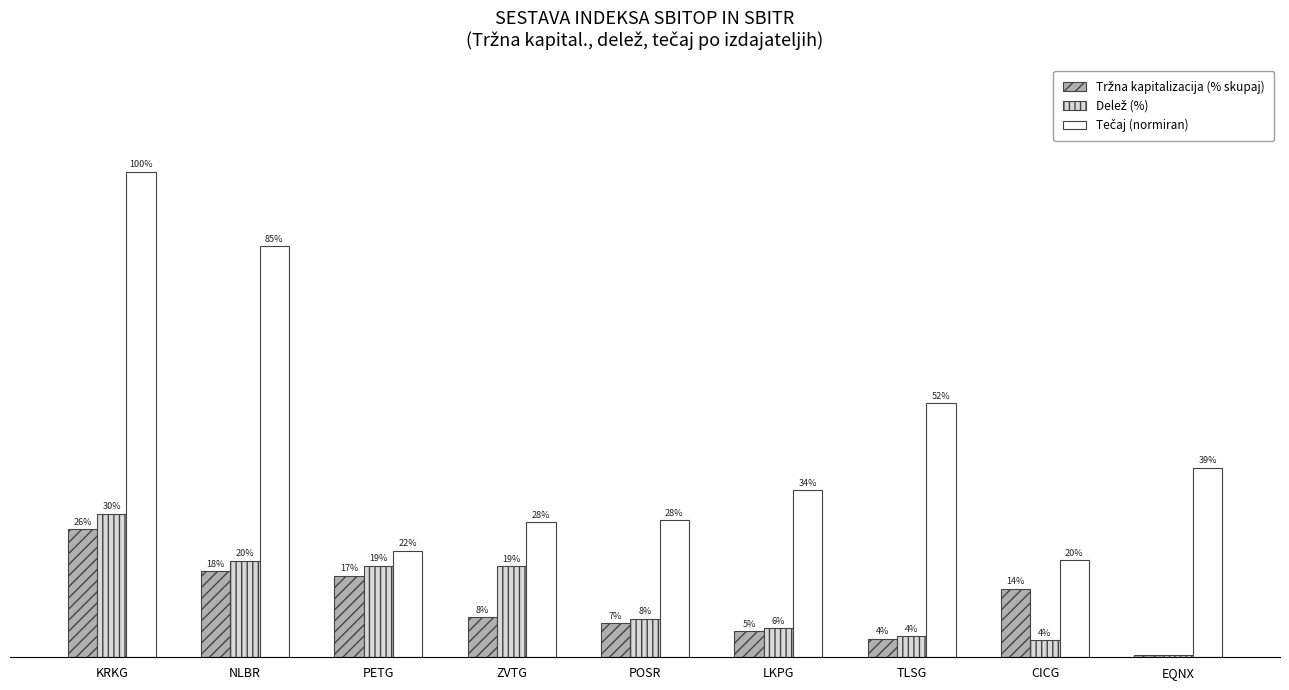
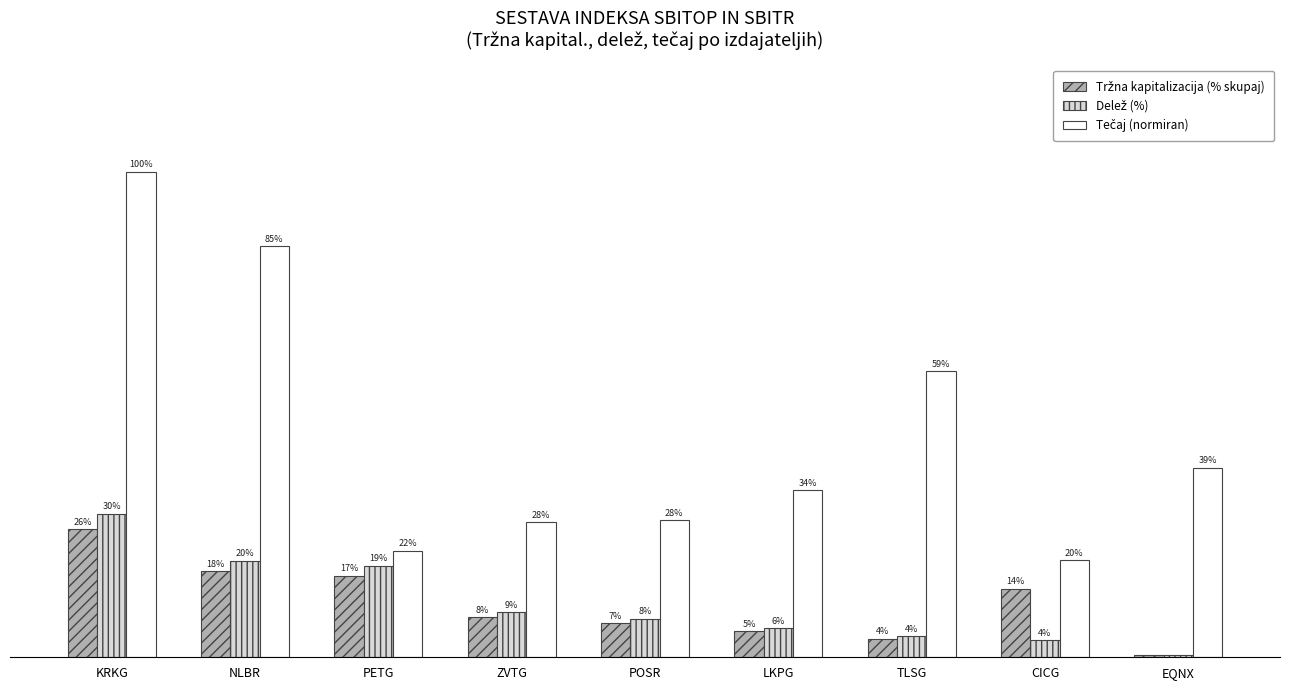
Delež (%), ZVTG: 19% -> 9%
Tečaj (normiran), TLSG: 52% -> 59%
